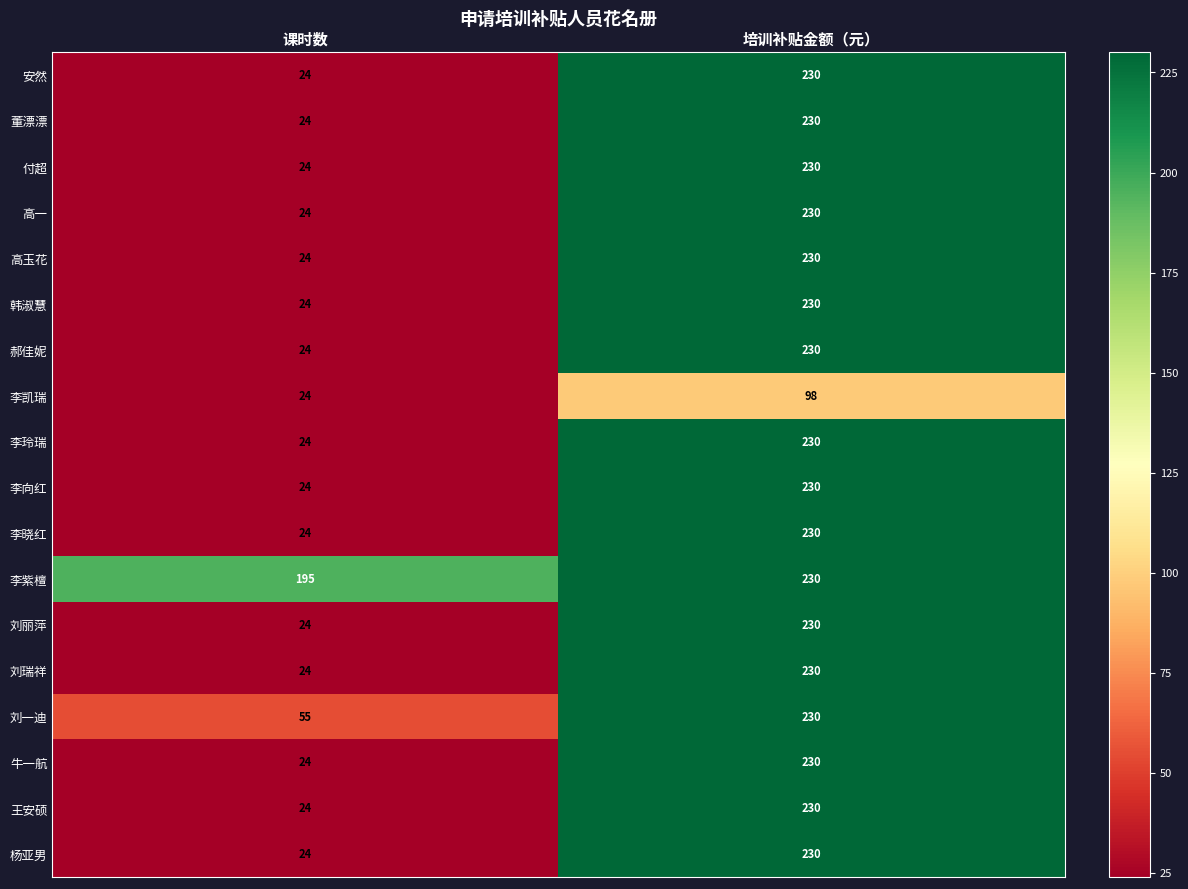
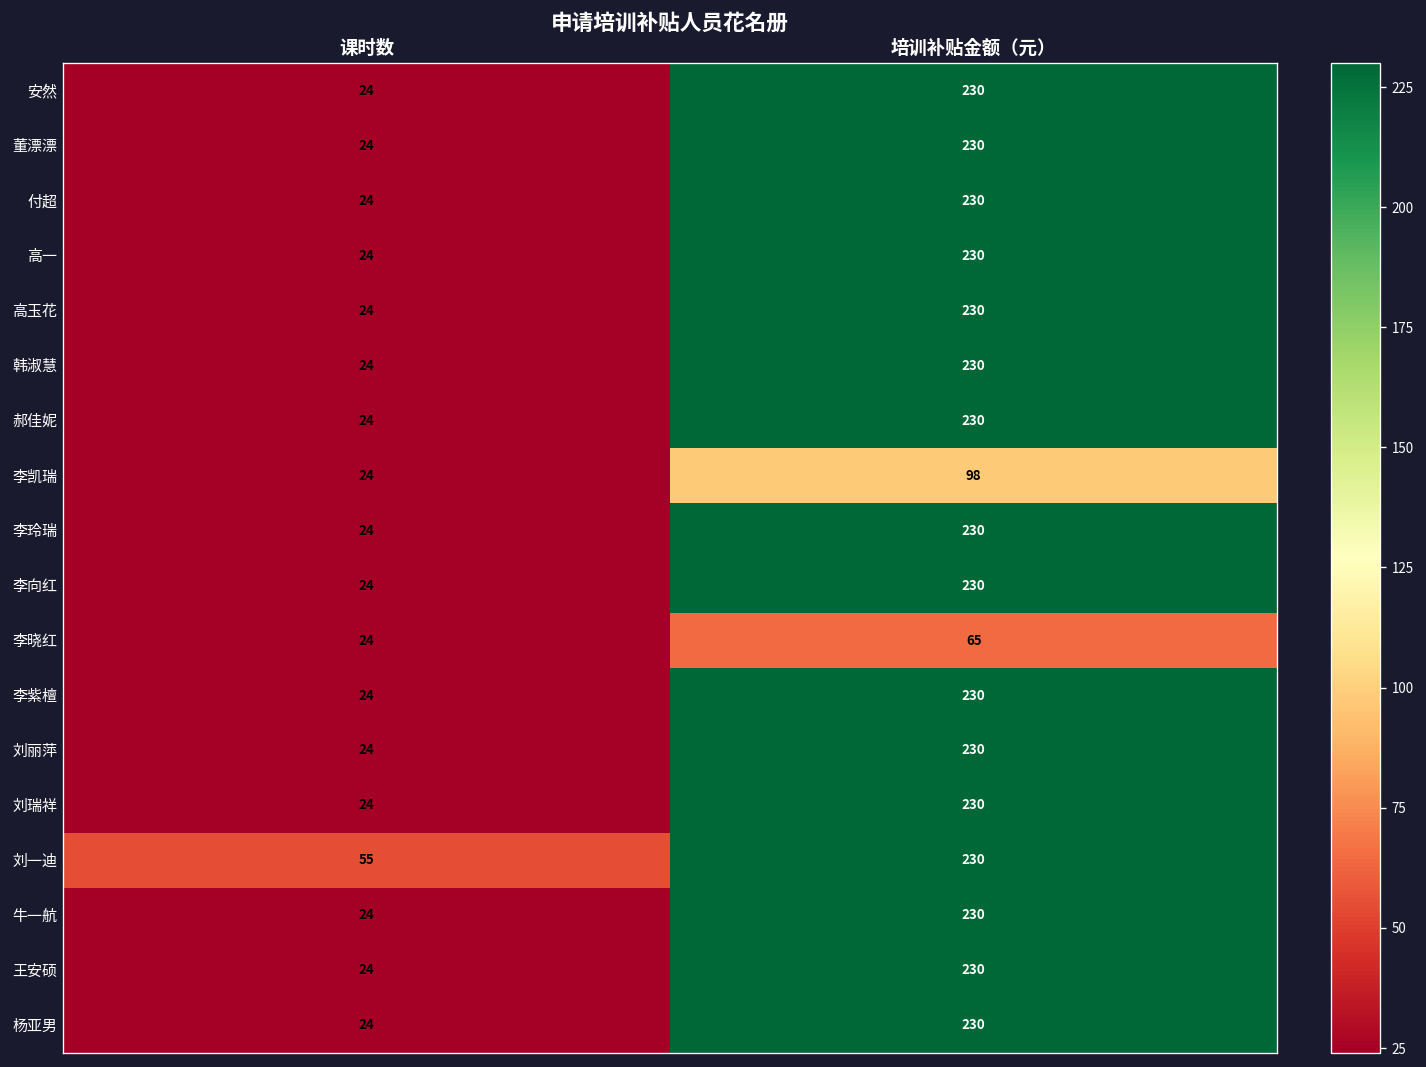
李晓红, 培训补贴金额（元）: 230 -> 65
李紫檀, 课时数: 195 -> 24
